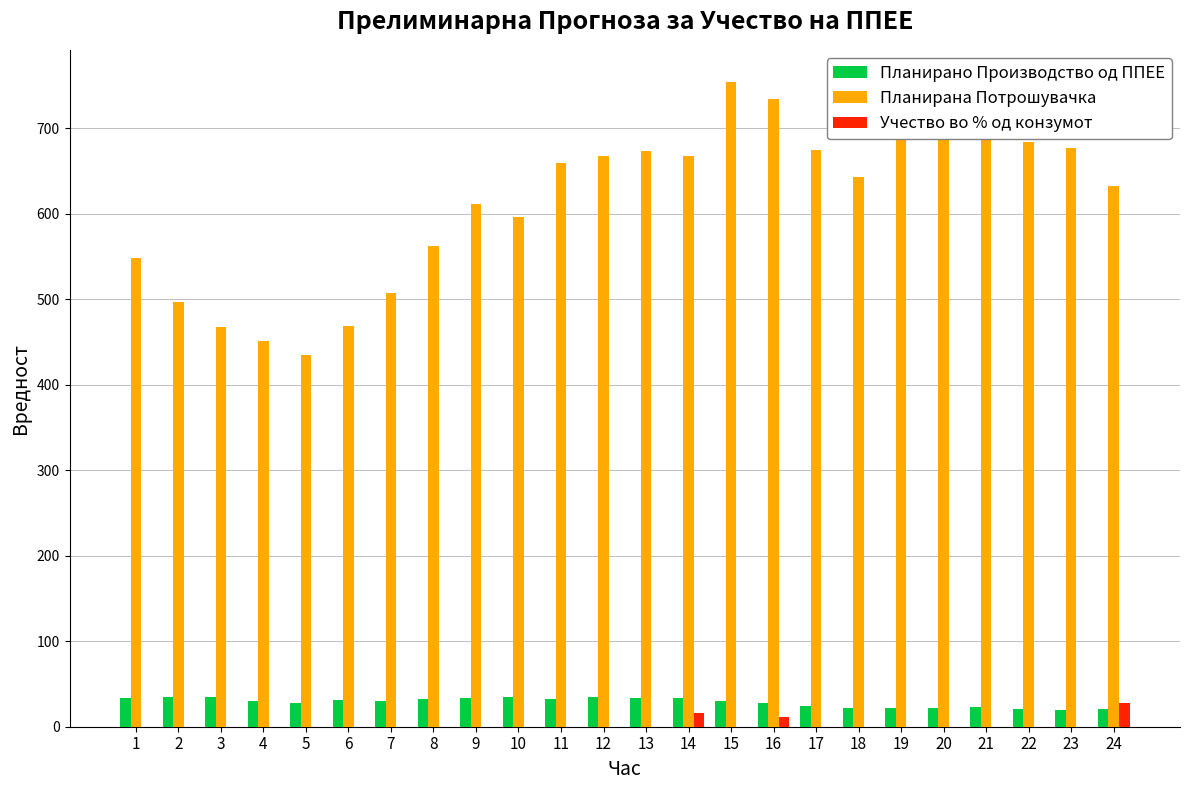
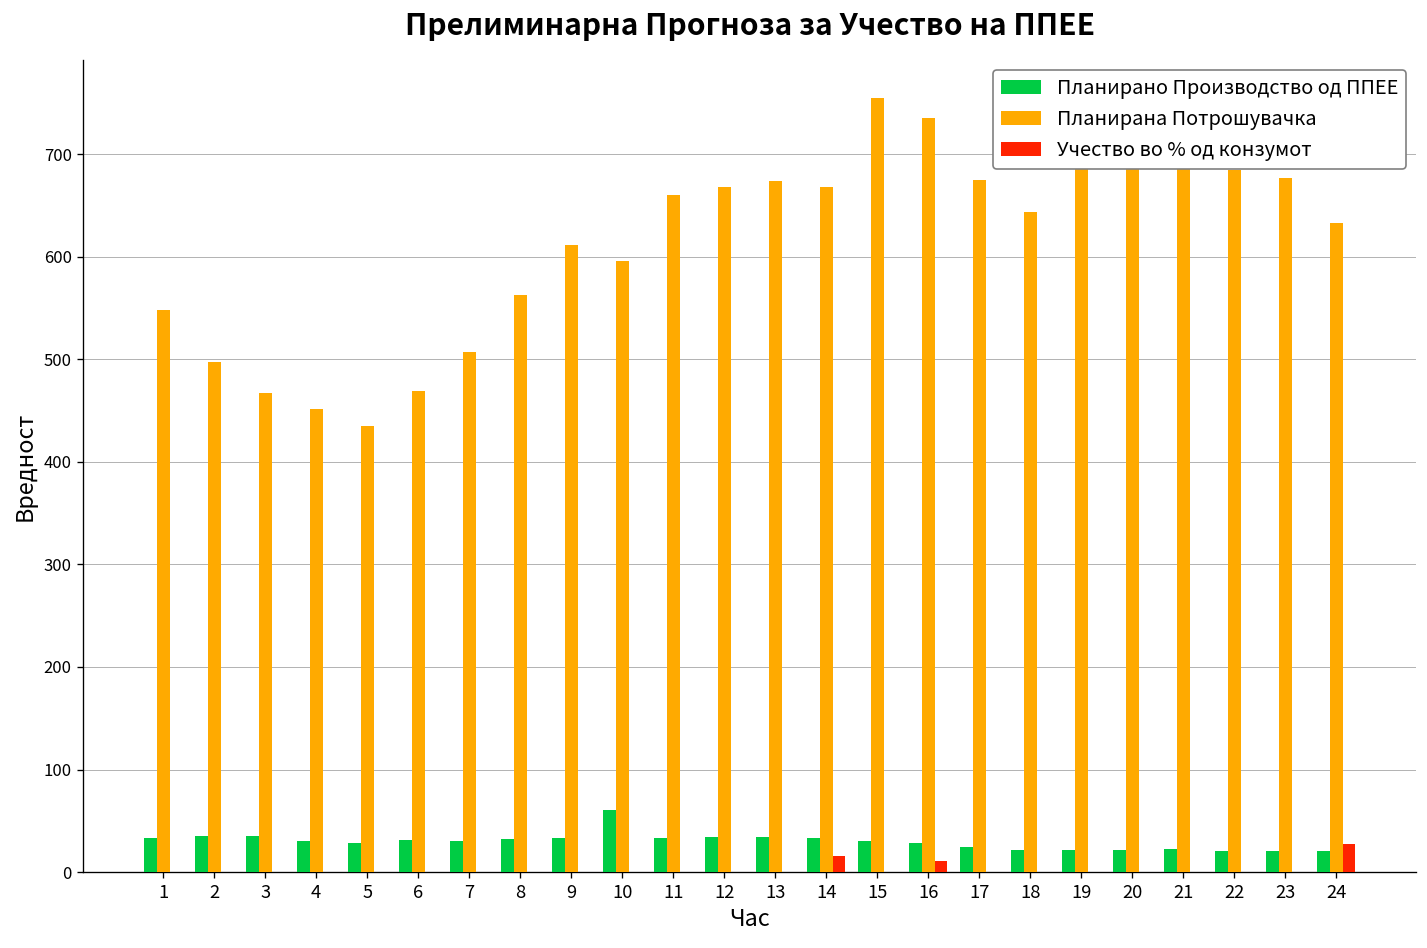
Планирано Производство од ППЕЕ, 10: 30 -> 60
